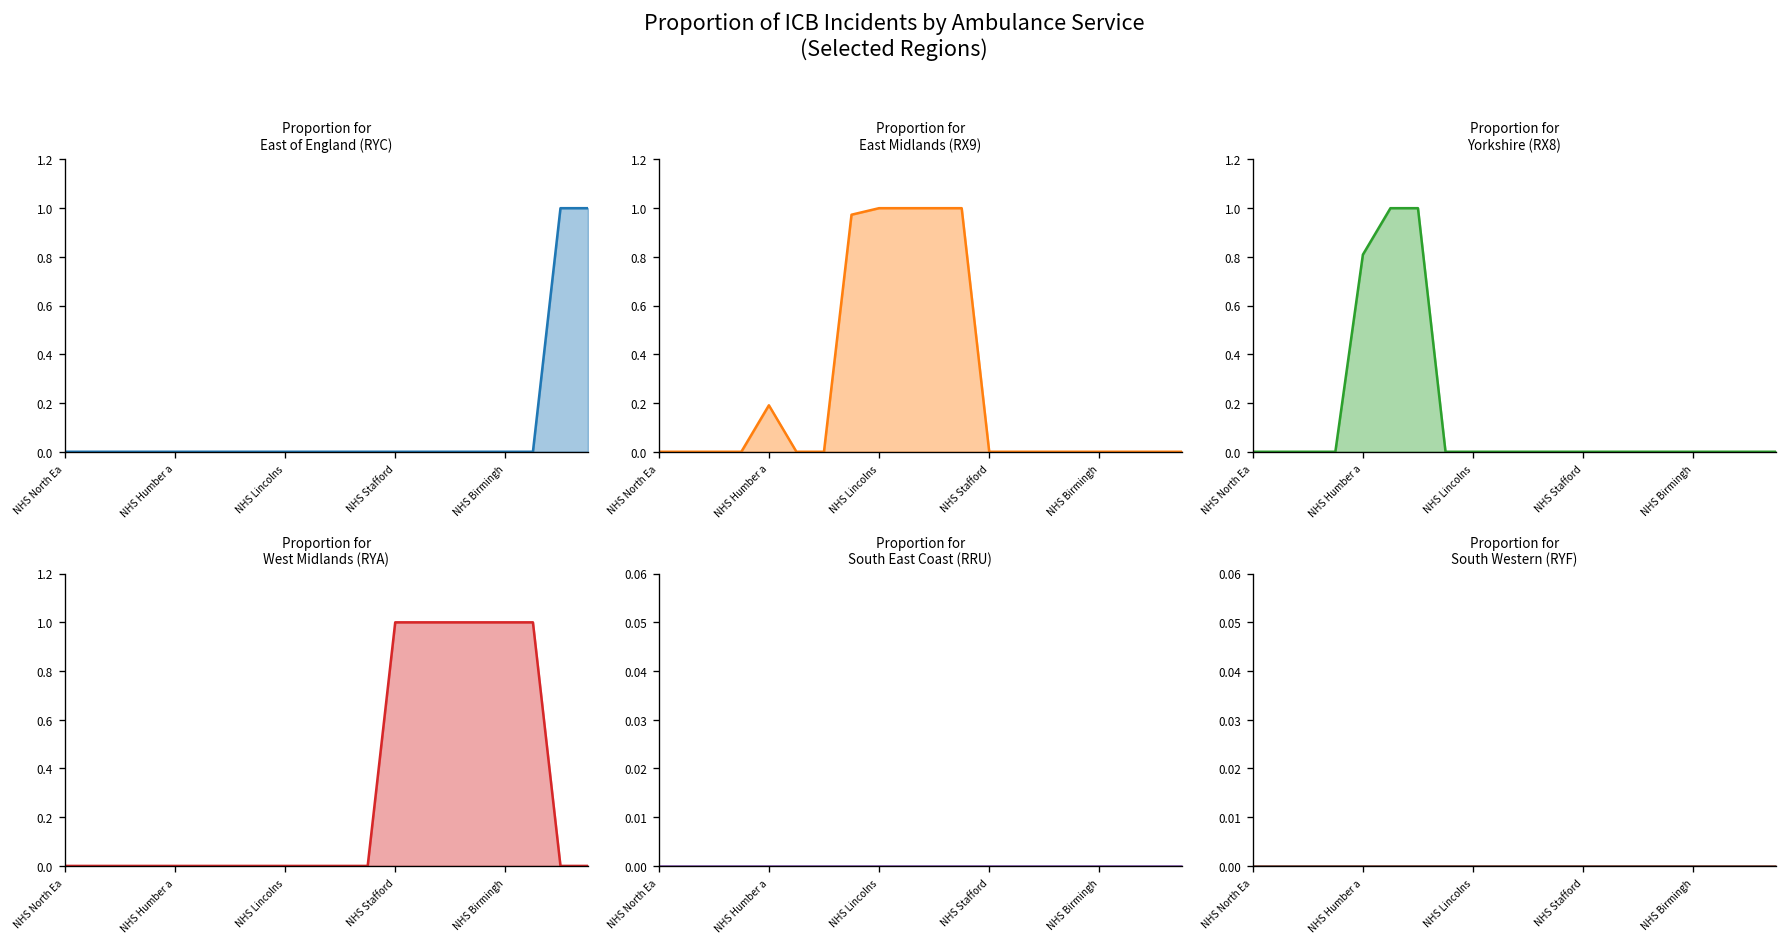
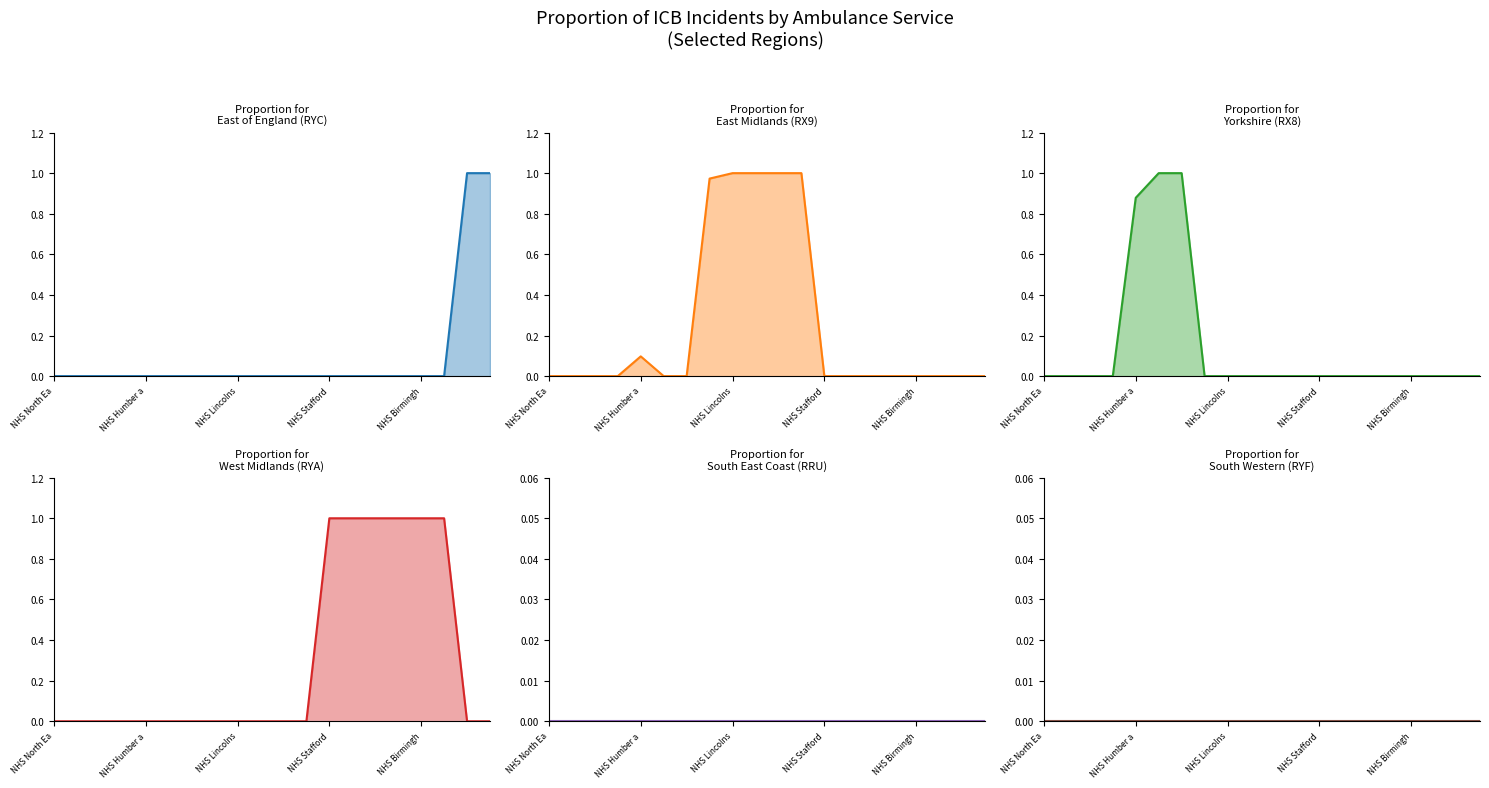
Proportion for East Midlands (RX9), NHS Humber a: 0.19 -> 0.10
Proportion for Yorkshire (RX8), NHS Humber a: 0.81 -> 0.88
